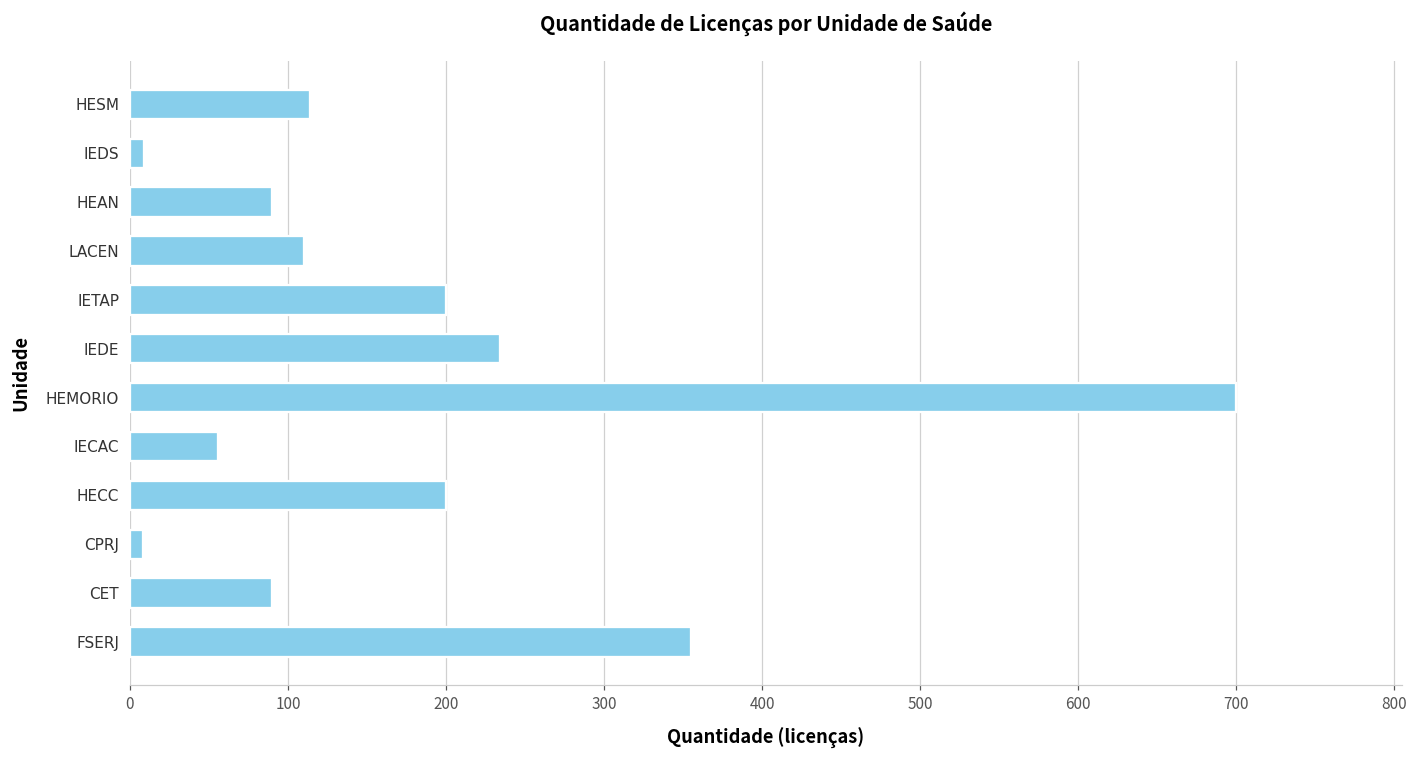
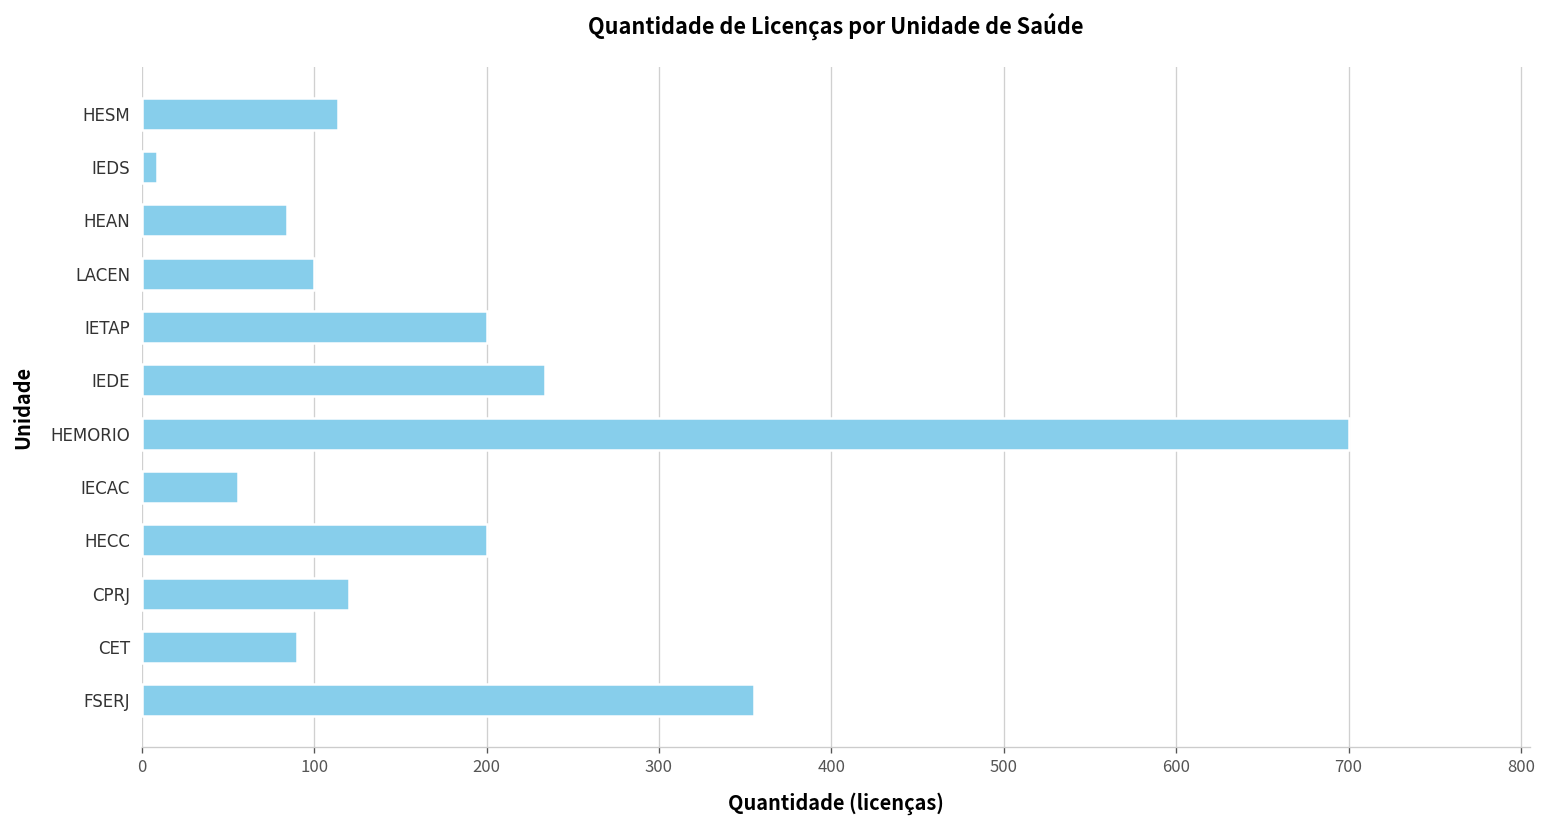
HEAN: 90 -> 84
LACEN: 110 -> 100
CPRJ: 8 -> 120
